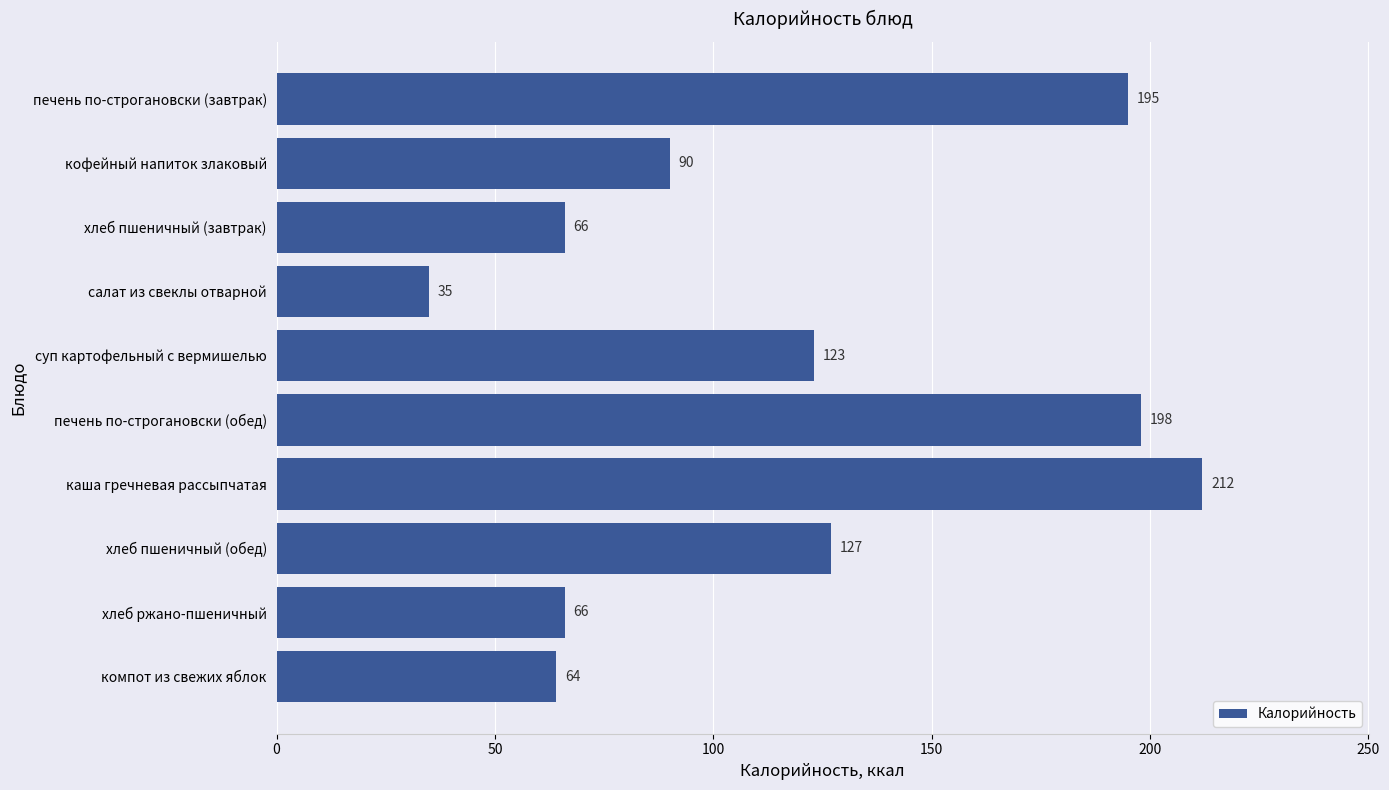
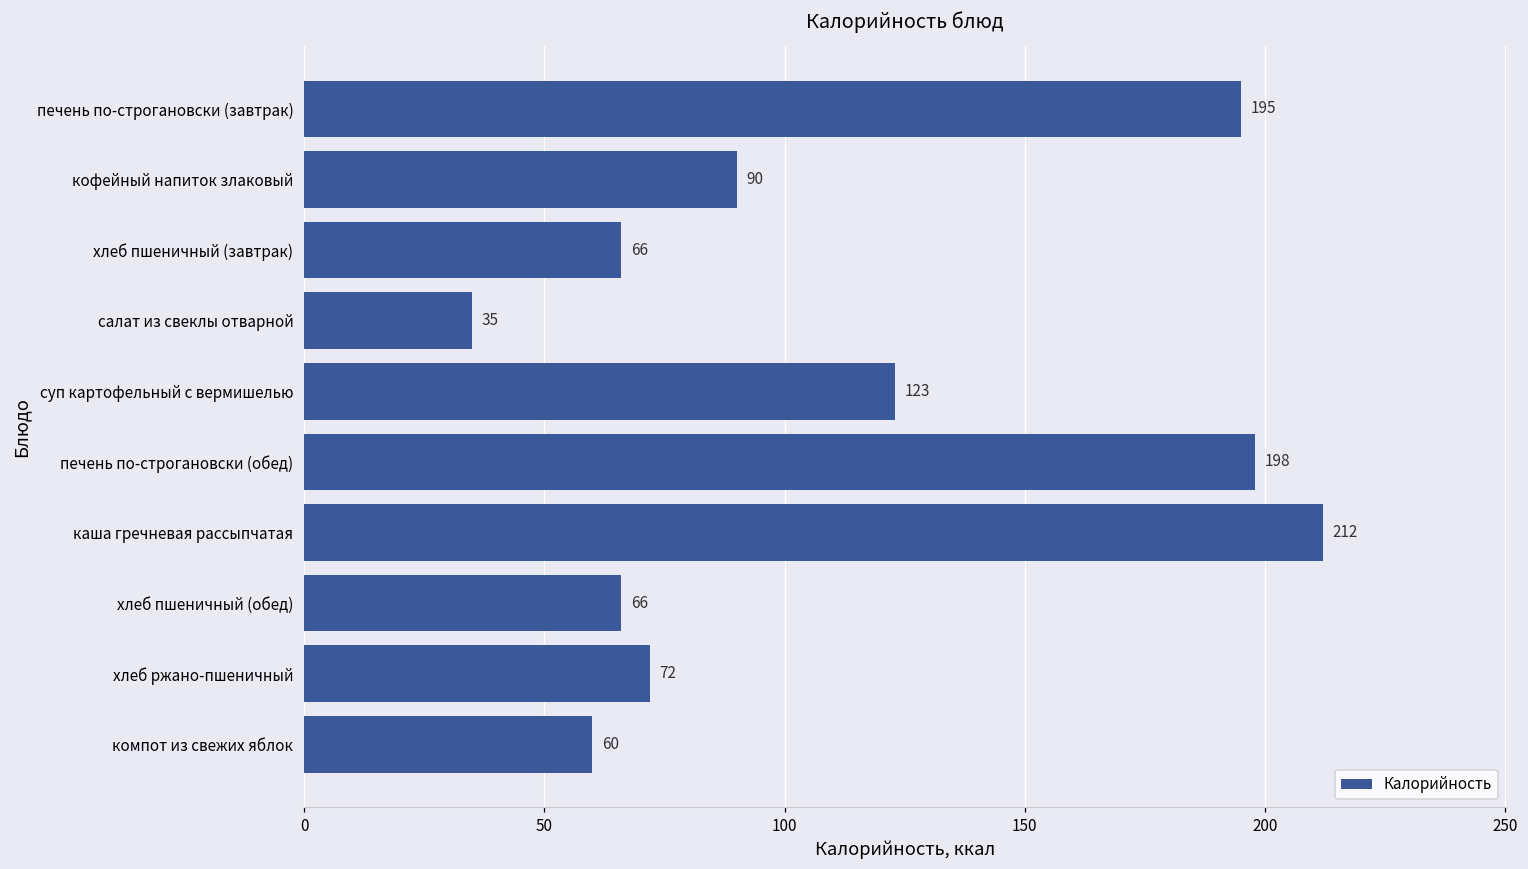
хлеб пшеничный (обед): 127 -> 66
хлеб ржано-пшеничный: 66 -> 72
компот из свежих яблок: 64 -> 60
